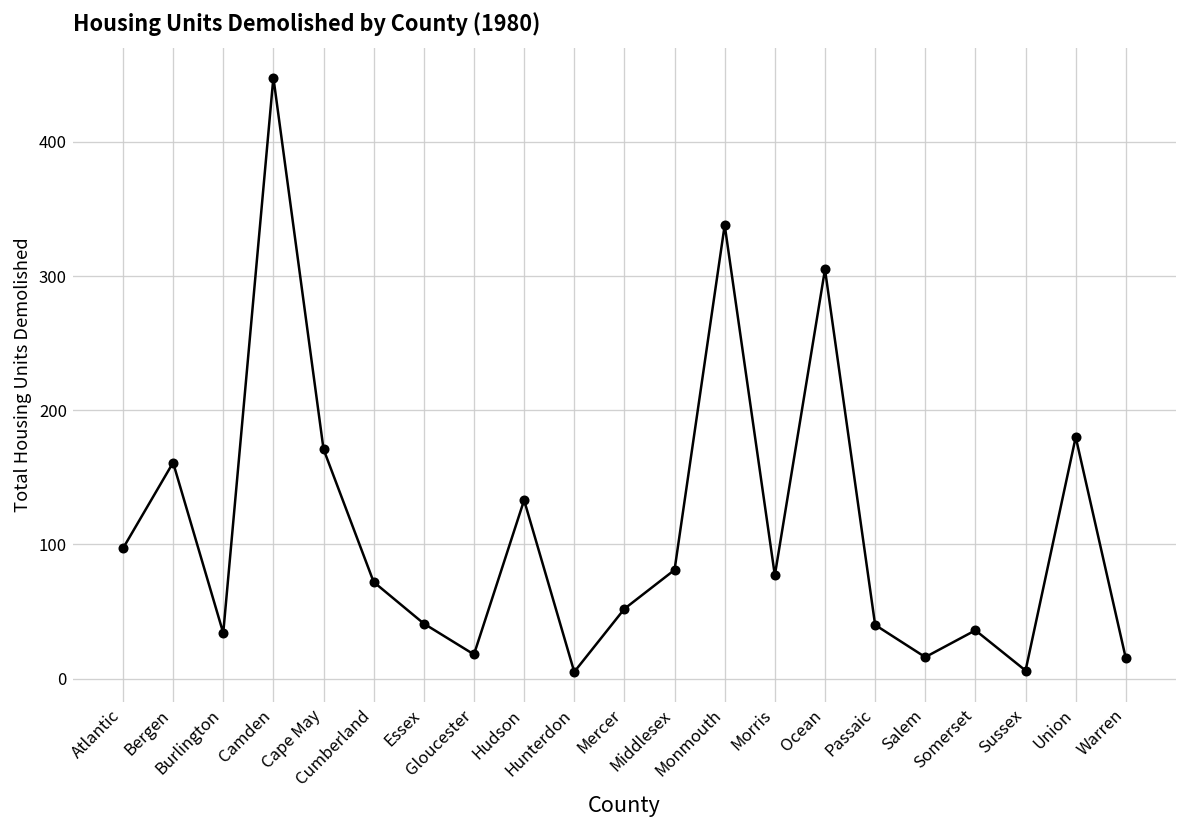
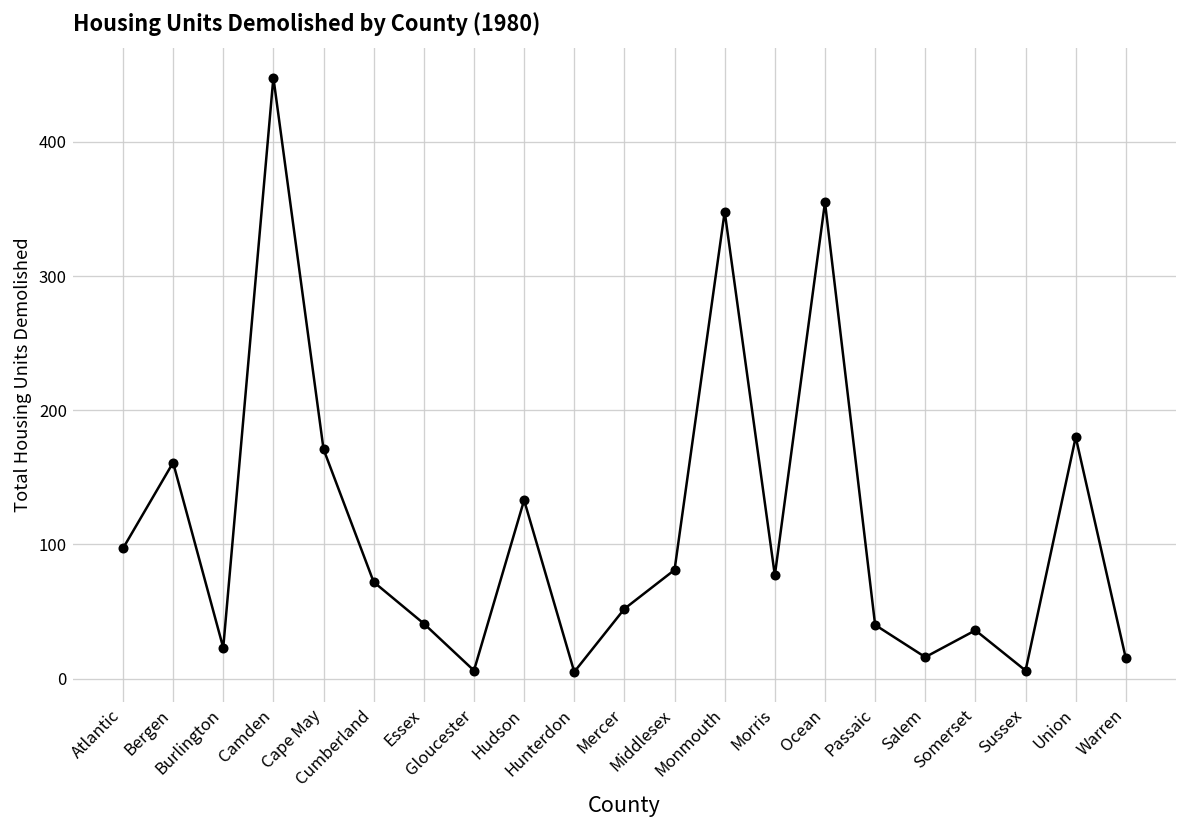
Burlington: 34 -> 23
Gloucester: 18 -> 6
Monmouth: 338 -> 348
Ocean: 305 -> 355
